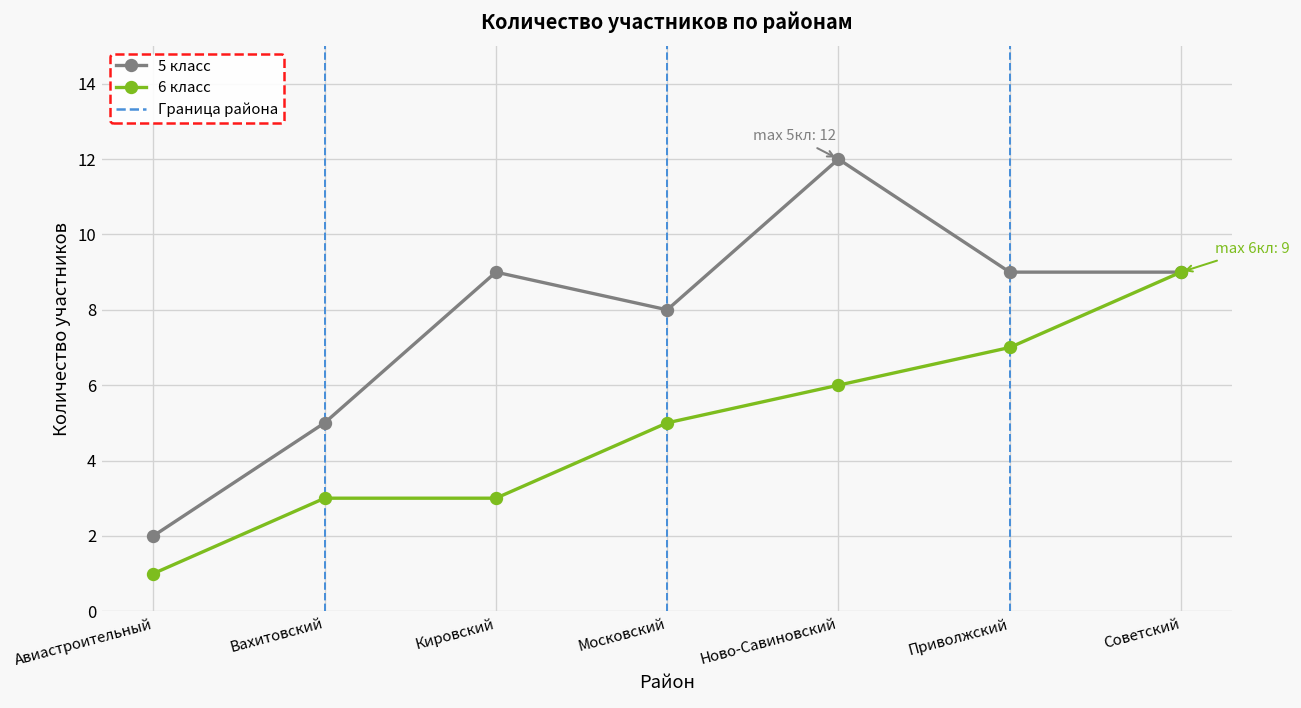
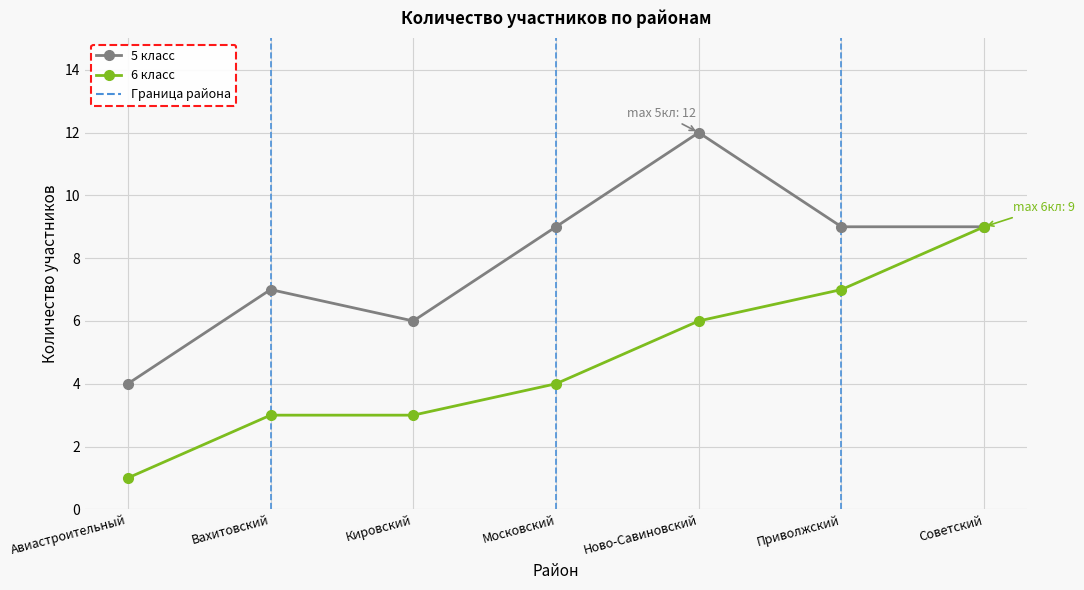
5 класс, Авиастроительный: 2 -> 4
5 класс, Вахитовский: 5 -> 7
5 класс, Кировский: 9 -> 6
5 класс, Московский: 8 -> 9
6 класс, Московский: 5 -> 4
